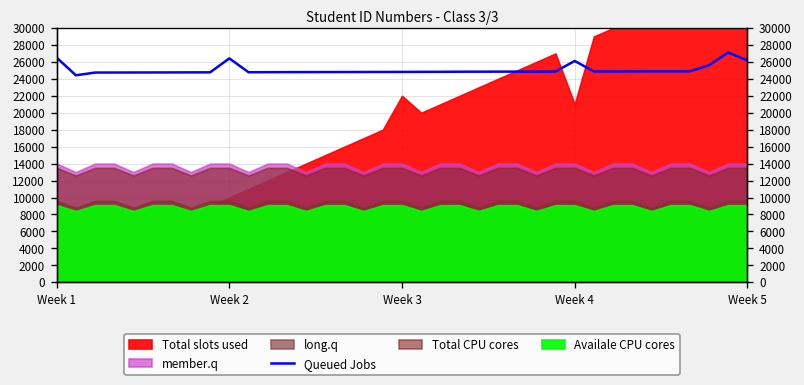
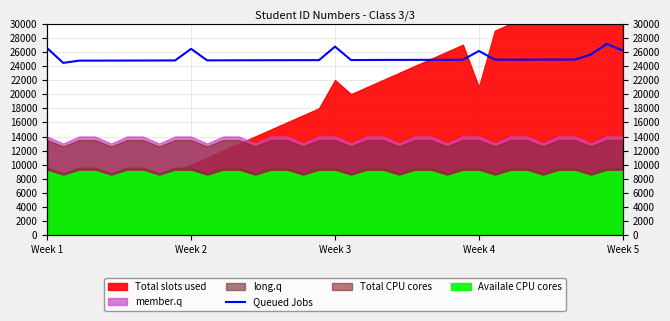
Queued Jobs, Week 3: 25000 -> 27000
